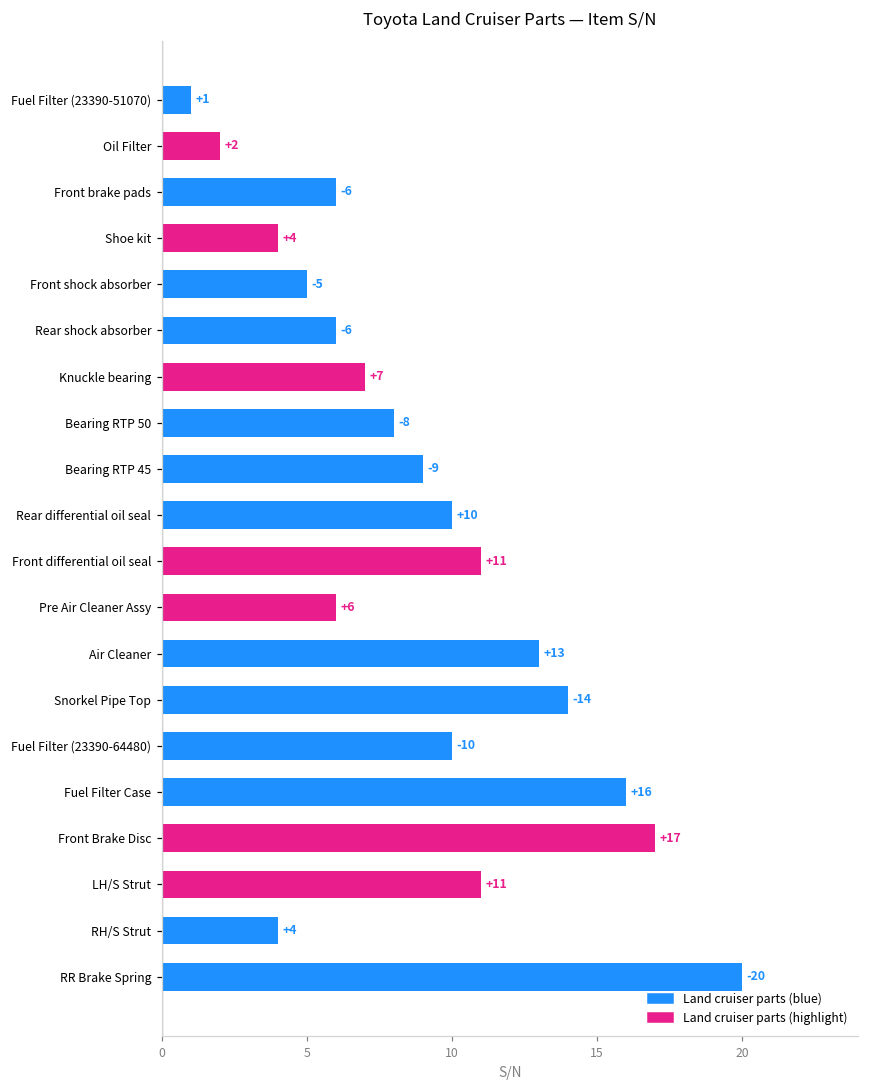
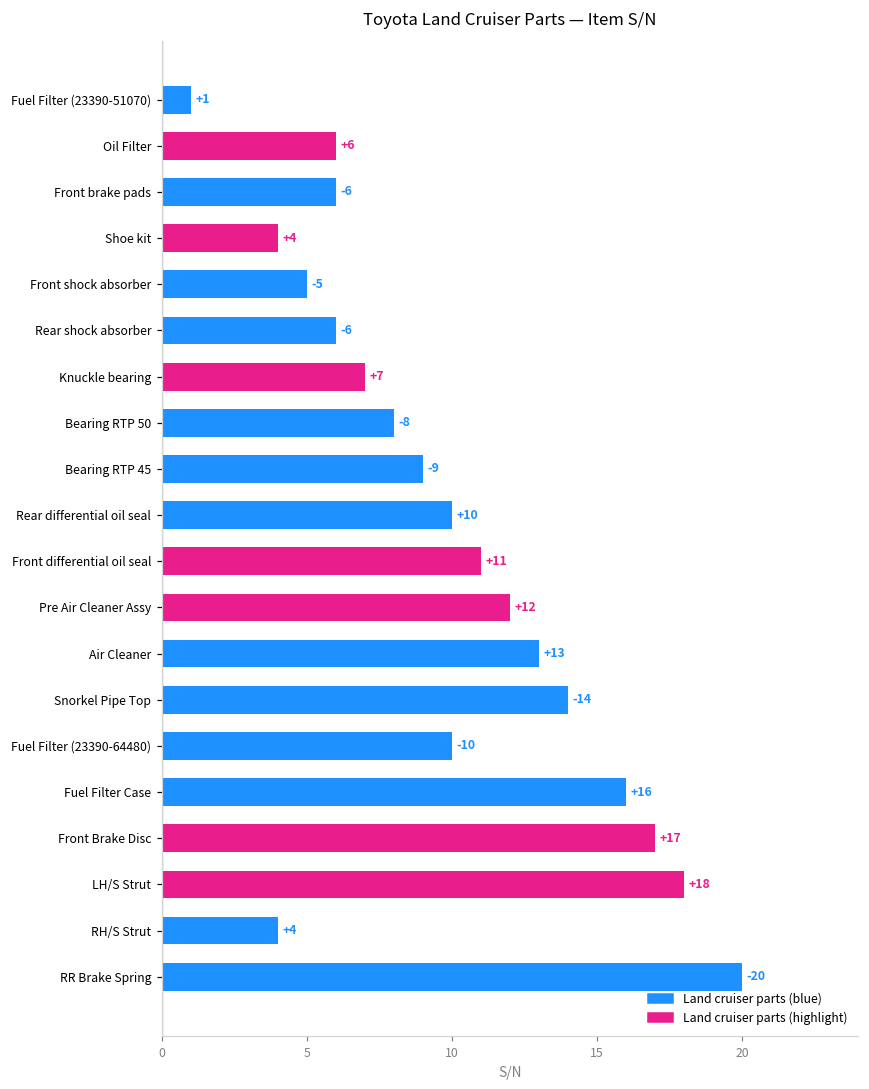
Oil Filter: +2 -> +6
Pre Air Cleaner Assy: +6 -> +12
LH/S Strut: +11 -> +18
